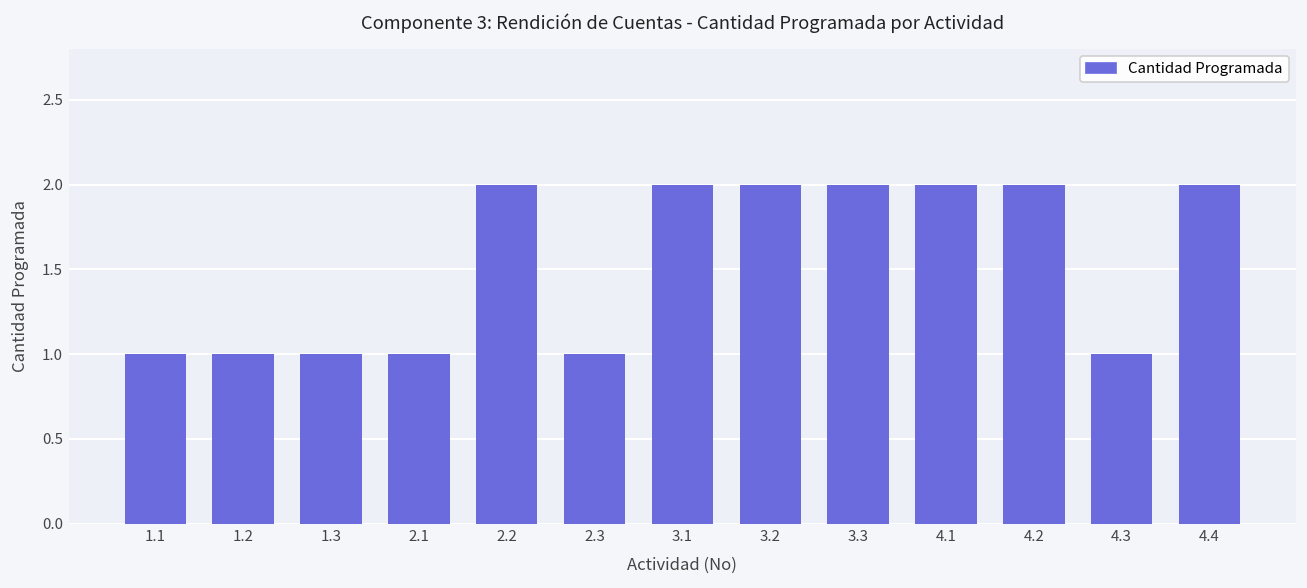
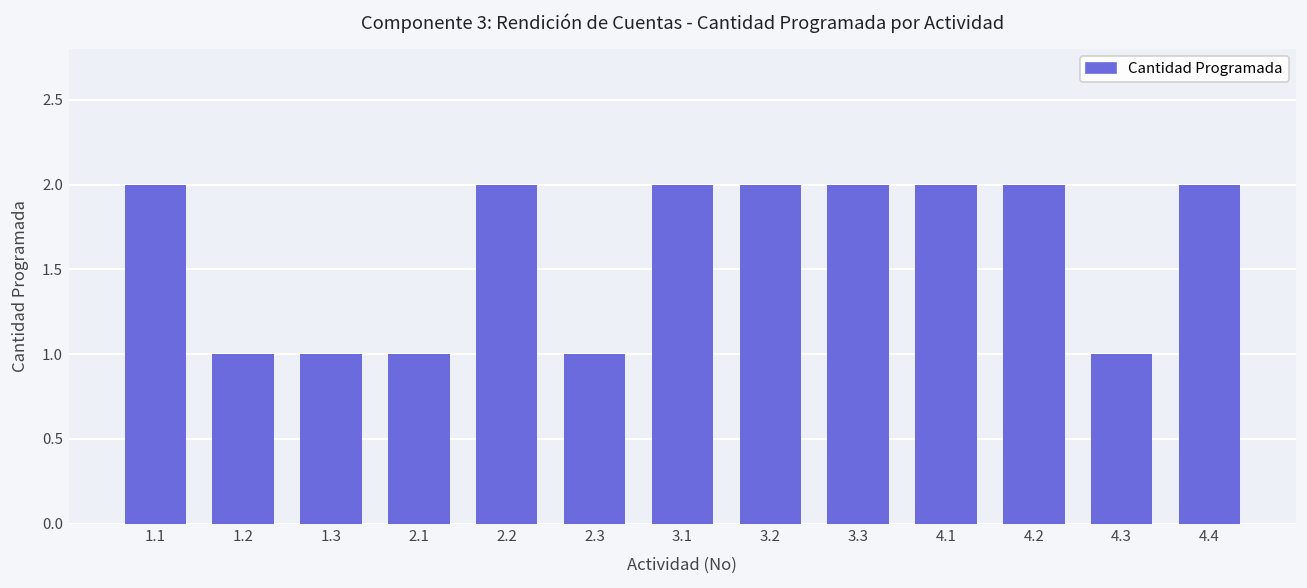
1.1: 1 -> 2
